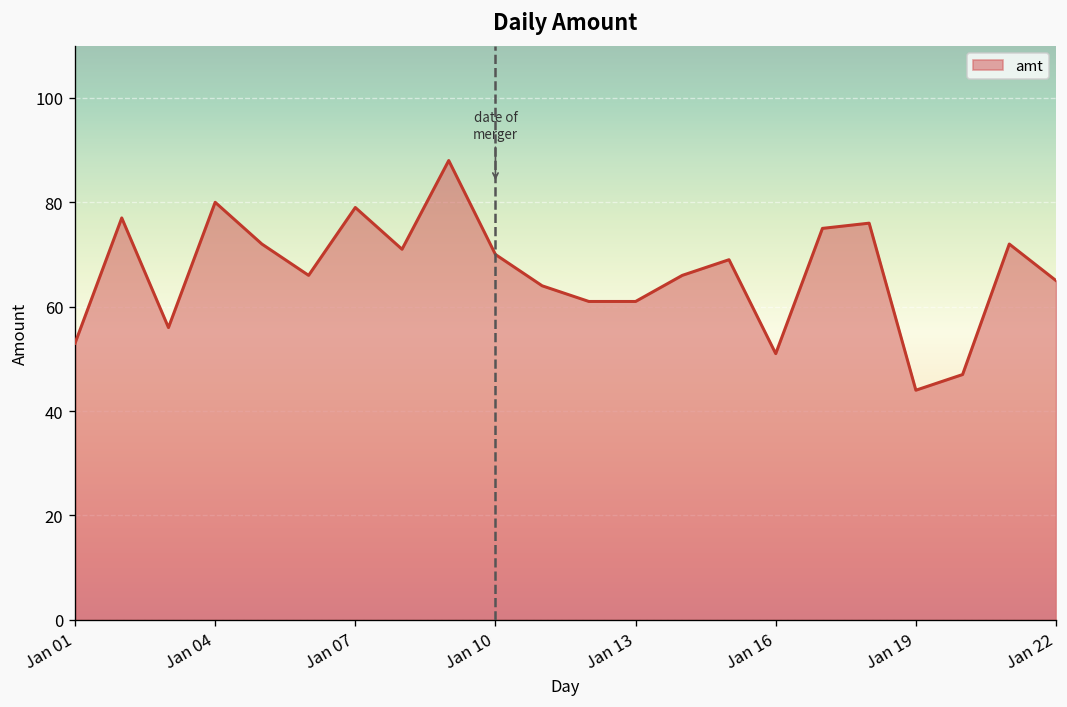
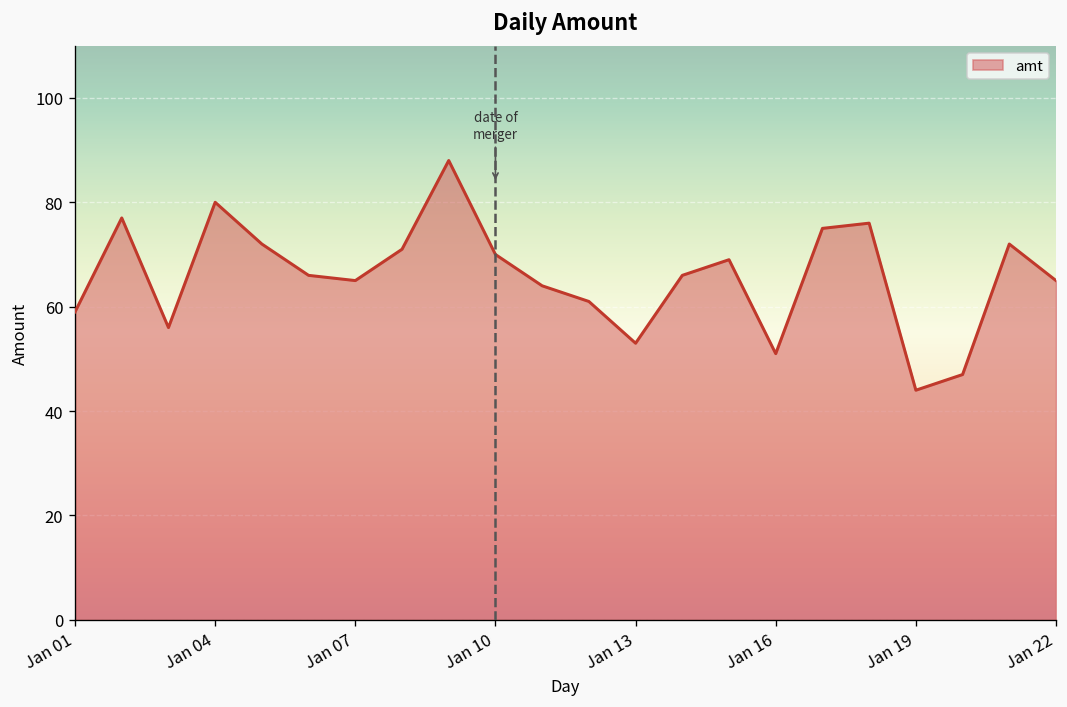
Jan 01: 53 -> 59
Jan 07: 79 -> 65
Jan 13: 61 -> 53
